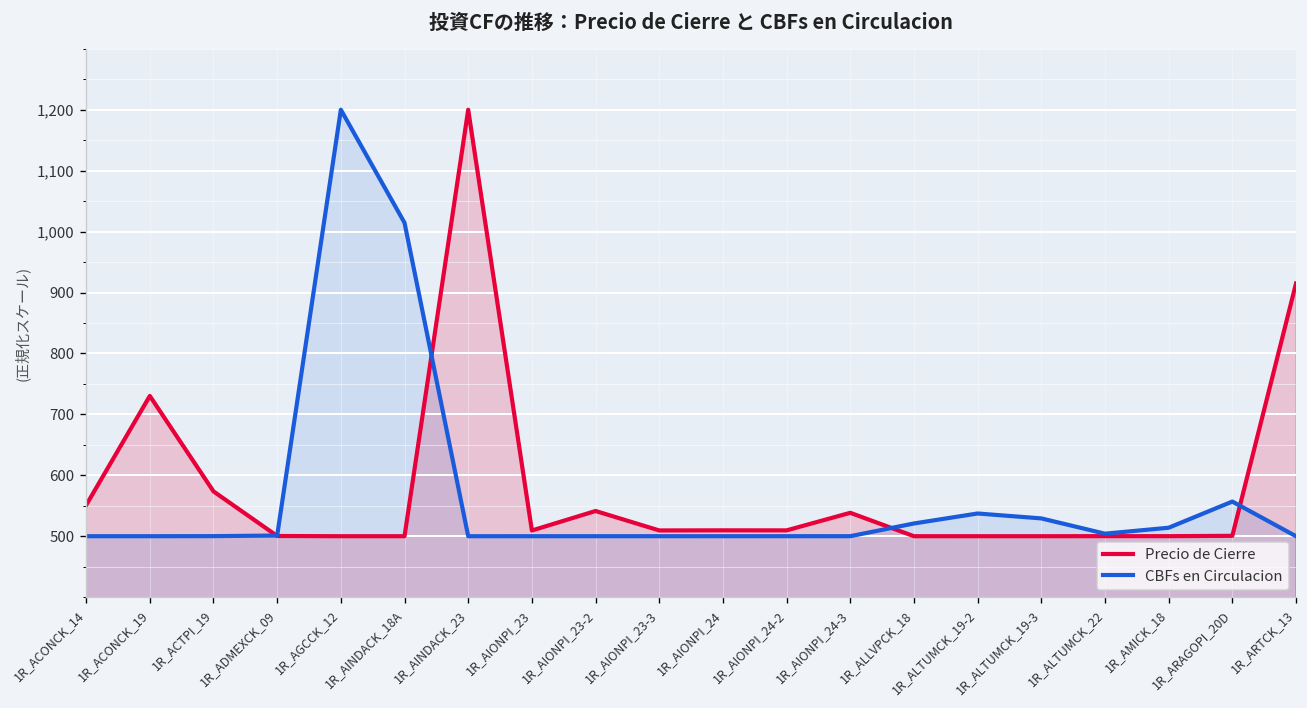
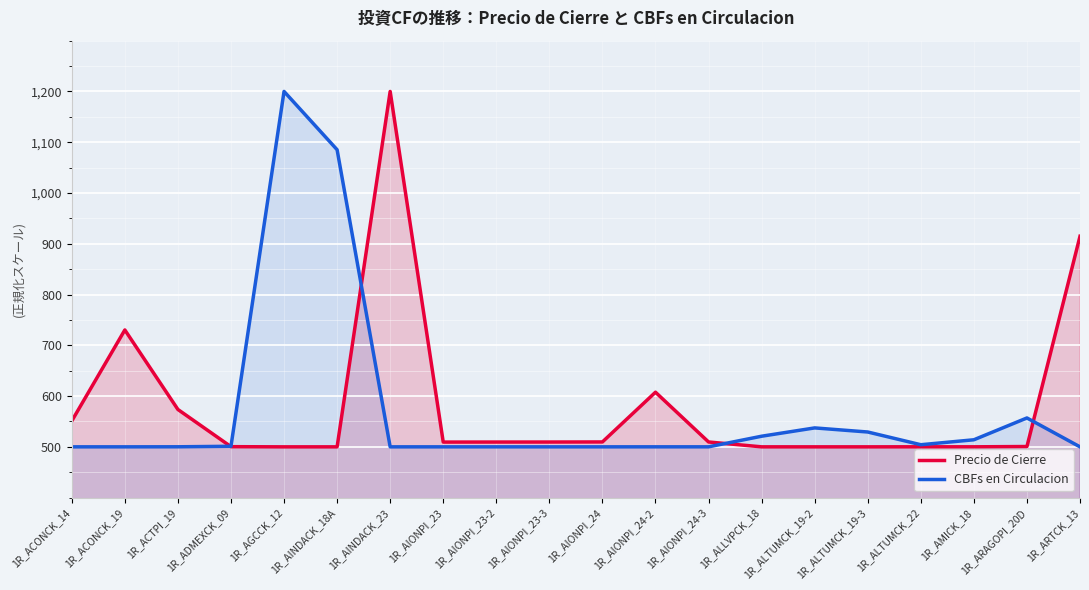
CBFs en Circulacion, 1R_AINDACK_18A: 1,010 -> 1,090
Precio de Cierre, 1R_AIONPI_23-2: 540 -> 510
Precio de Cierre, 1R_AIONPI_24-2: 510 -> 610
Precio de Cierre, 1R_AIONPI_24-3: 540 -> 510
